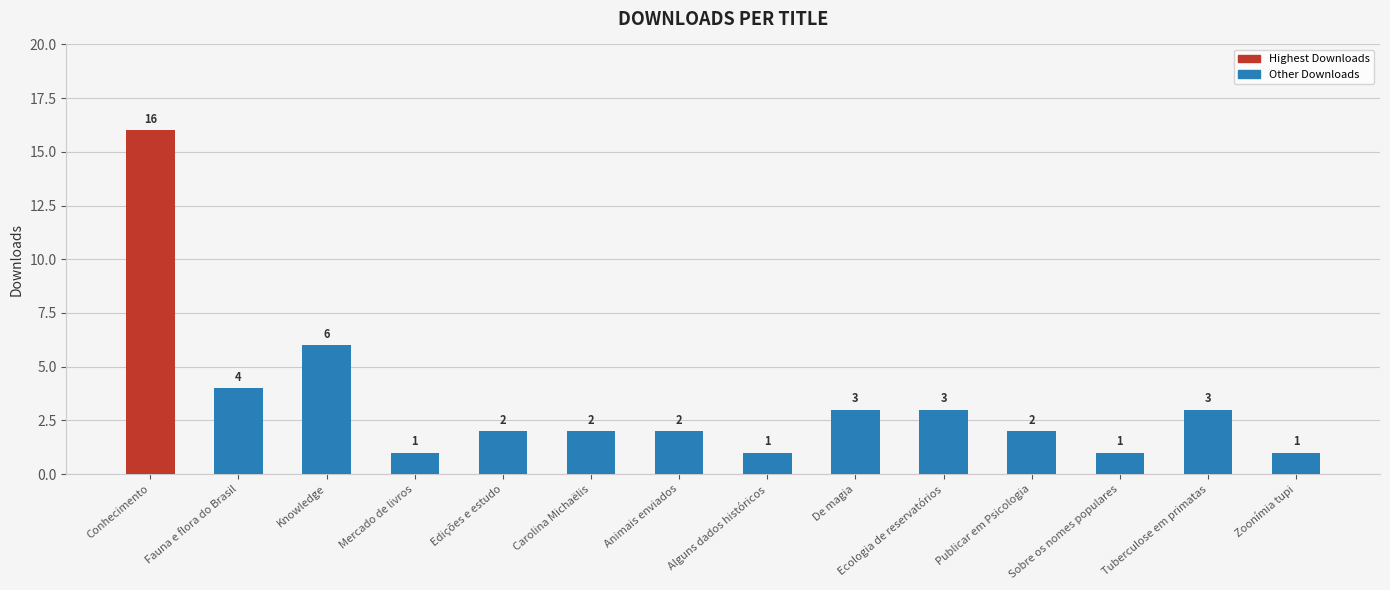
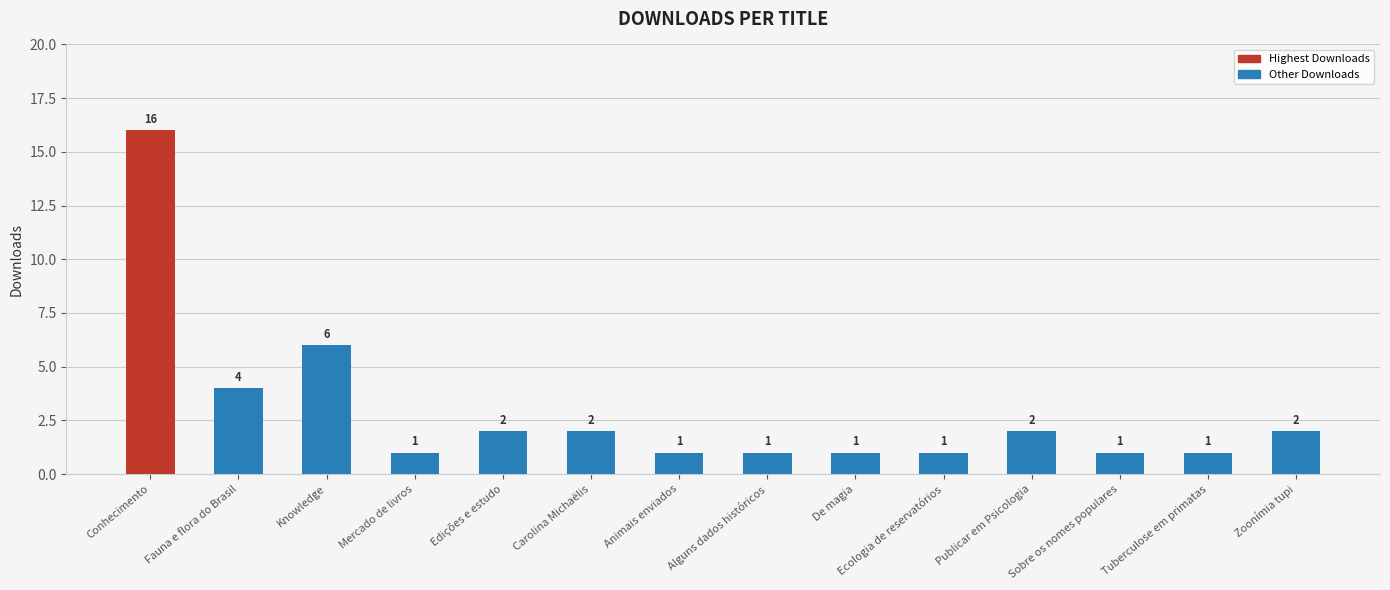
Animais enviados: 2 -> 1
De magia: 3 -> 1
Ecologia de reservatórios: 3 -> 1
Tuberculose em primatas: 3 -> 1
Zoonímia tupi: 1 -> 2
